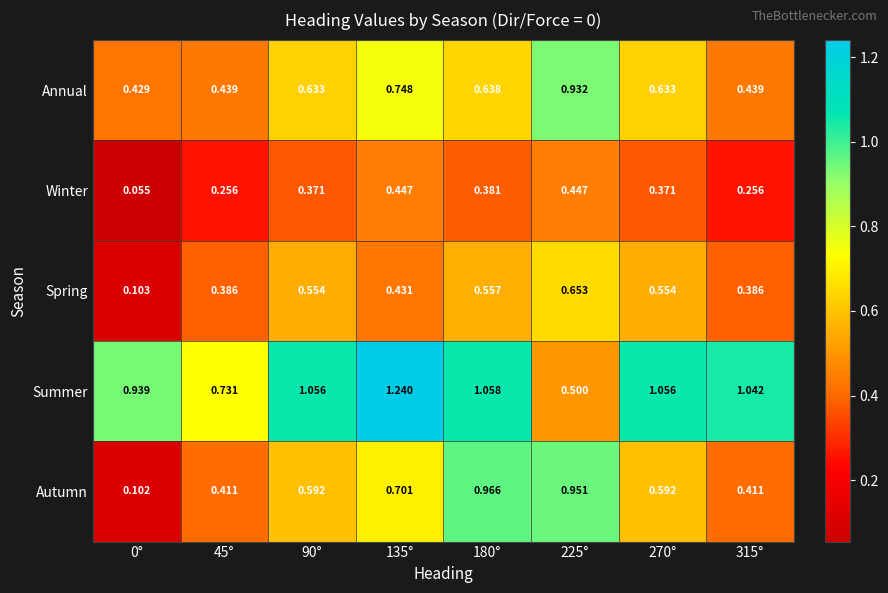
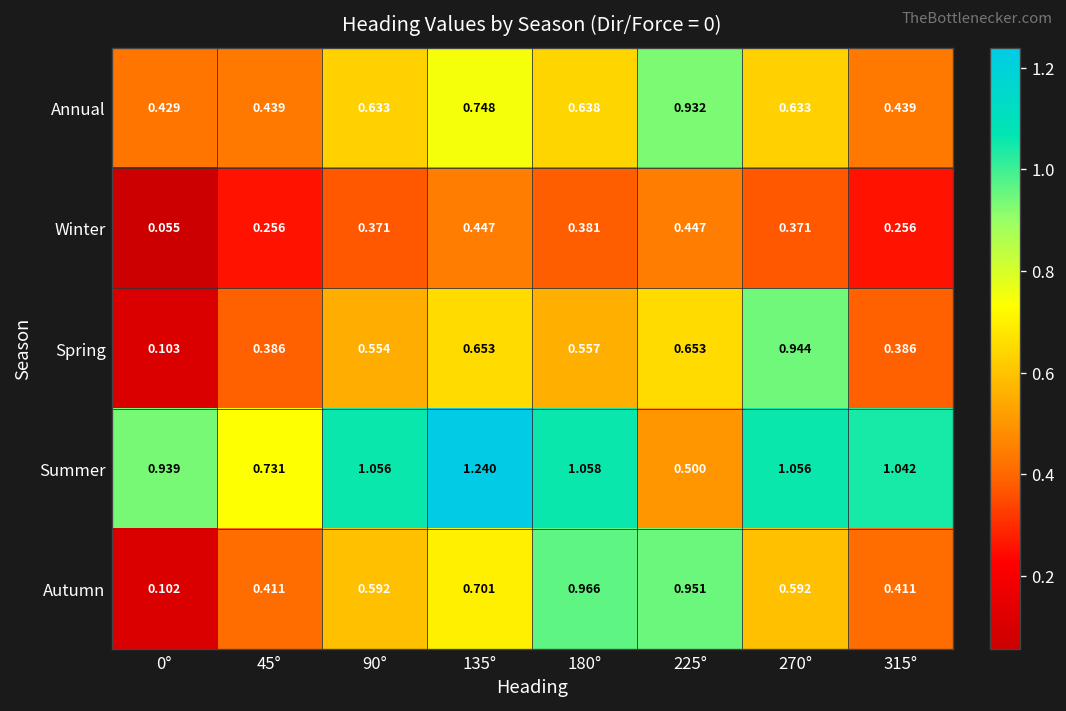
Spring, 135°: 0.431 -> 0.653
Spring, 270°: 0.554 -> 0.944
